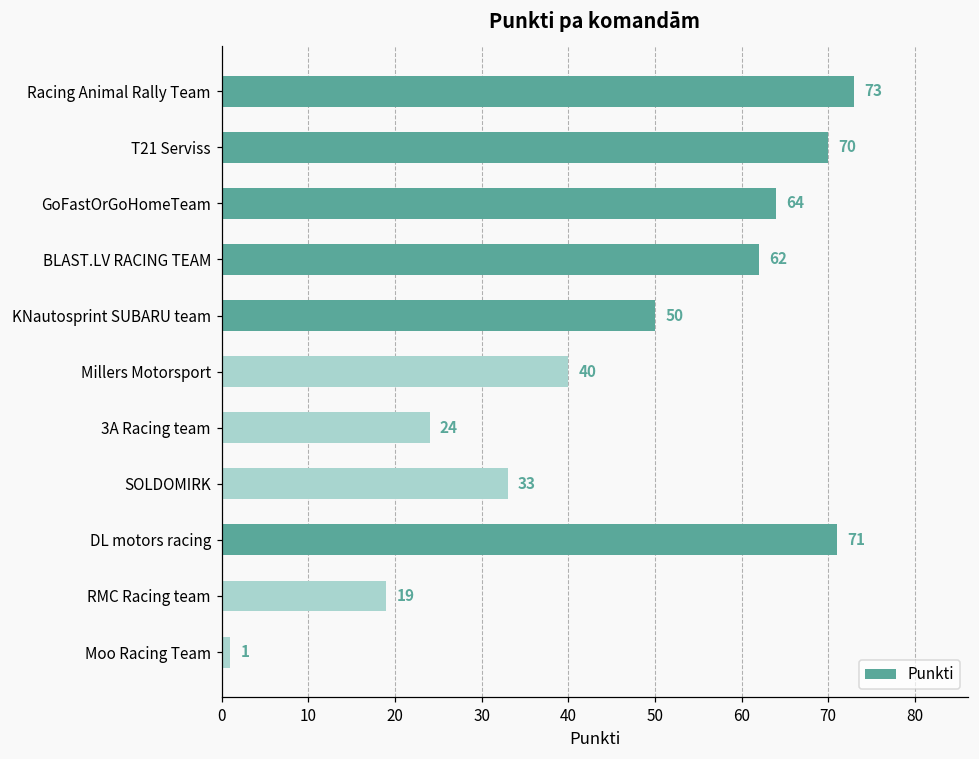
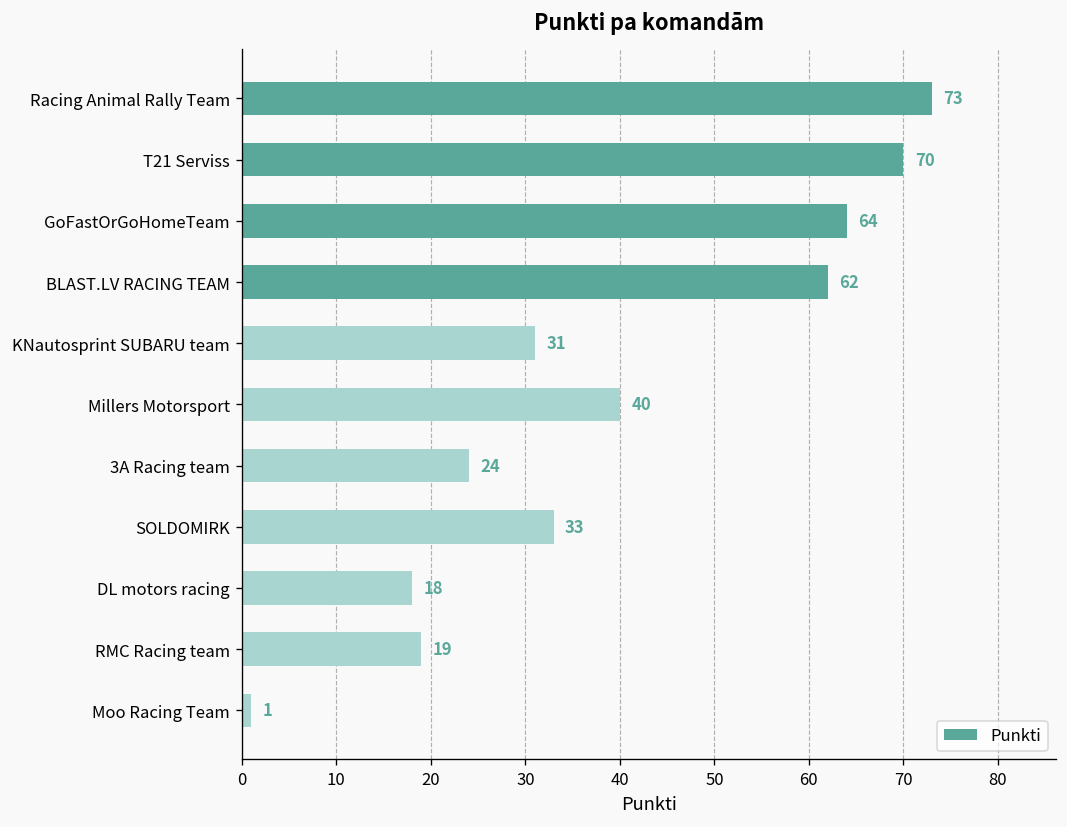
KNautosprint SUBARU team: 50 -> 31
DL motors racing: 71 -> 18
